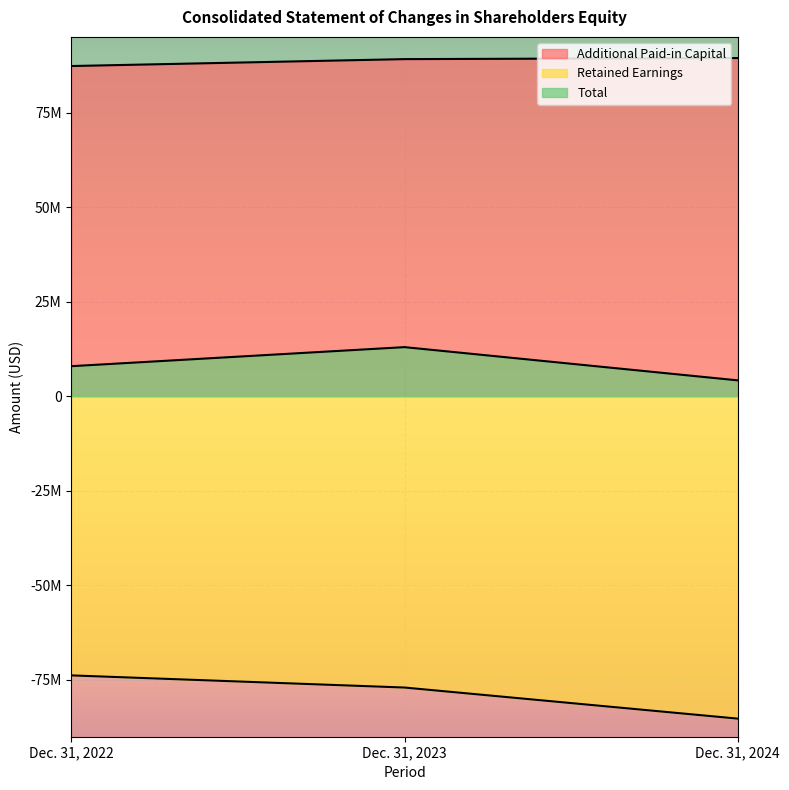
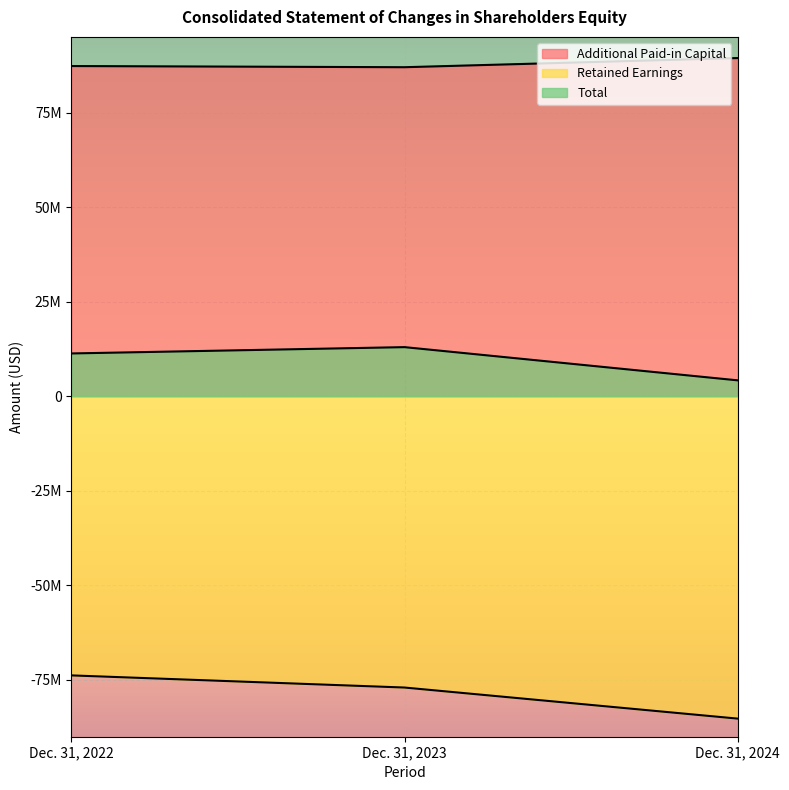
Total, Dec. 31, 2022: 8000000 -> 11000000
Additional Paid-in Capital, Dec. 31, 2023: 89000000 -> 87000000
